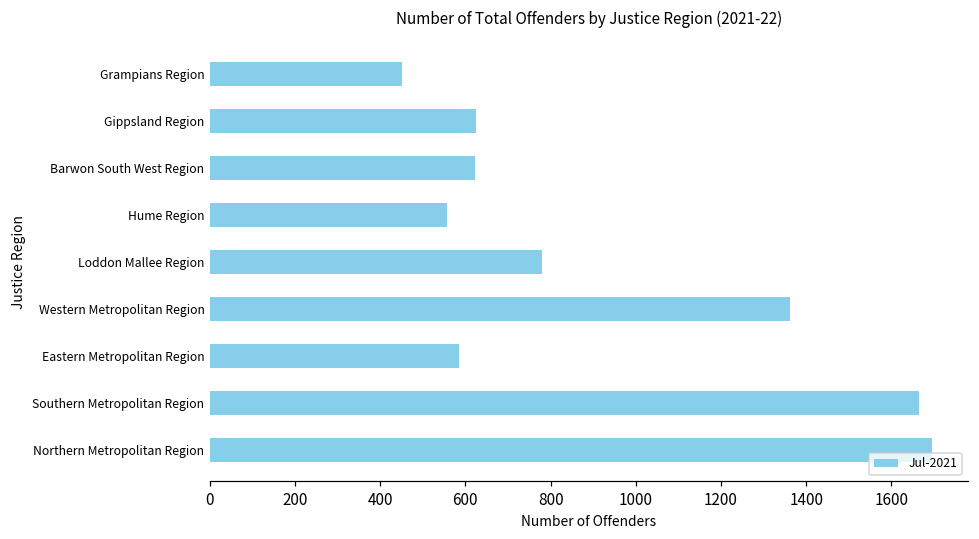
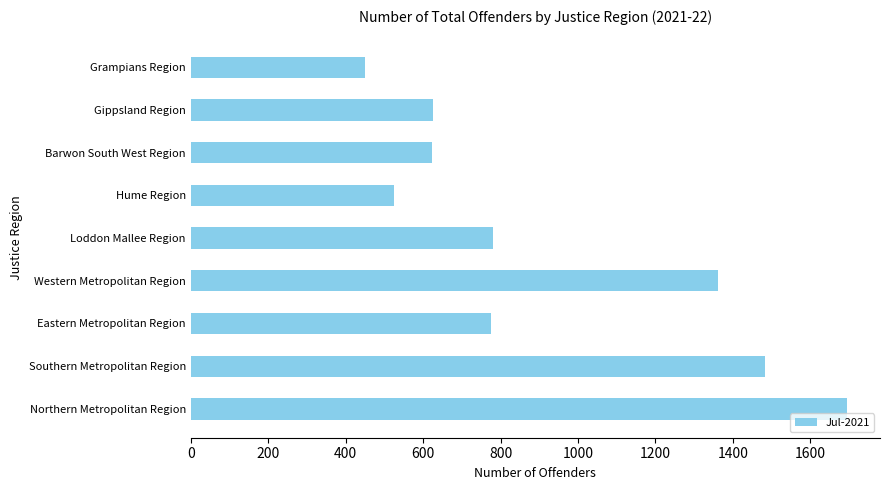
Hume Region: 560 -> 520
Eastern Metropolitan Region: 590 -> 780
Southern Metropolitan Region: 1660 -> 1480
